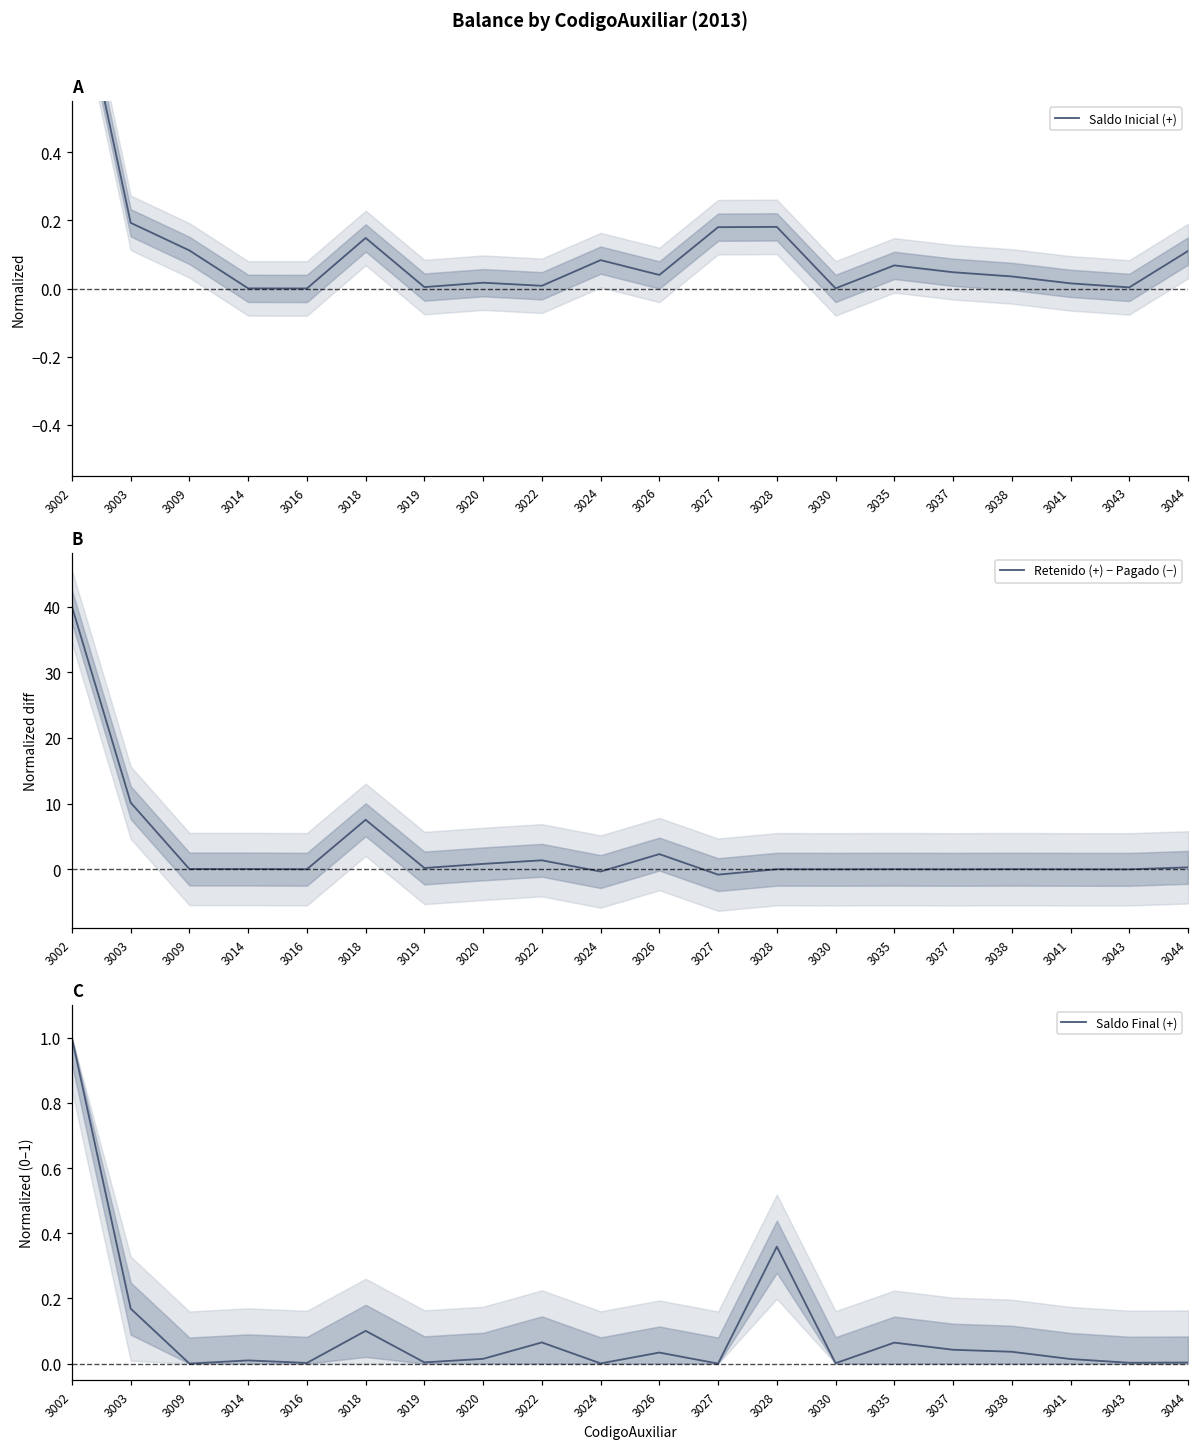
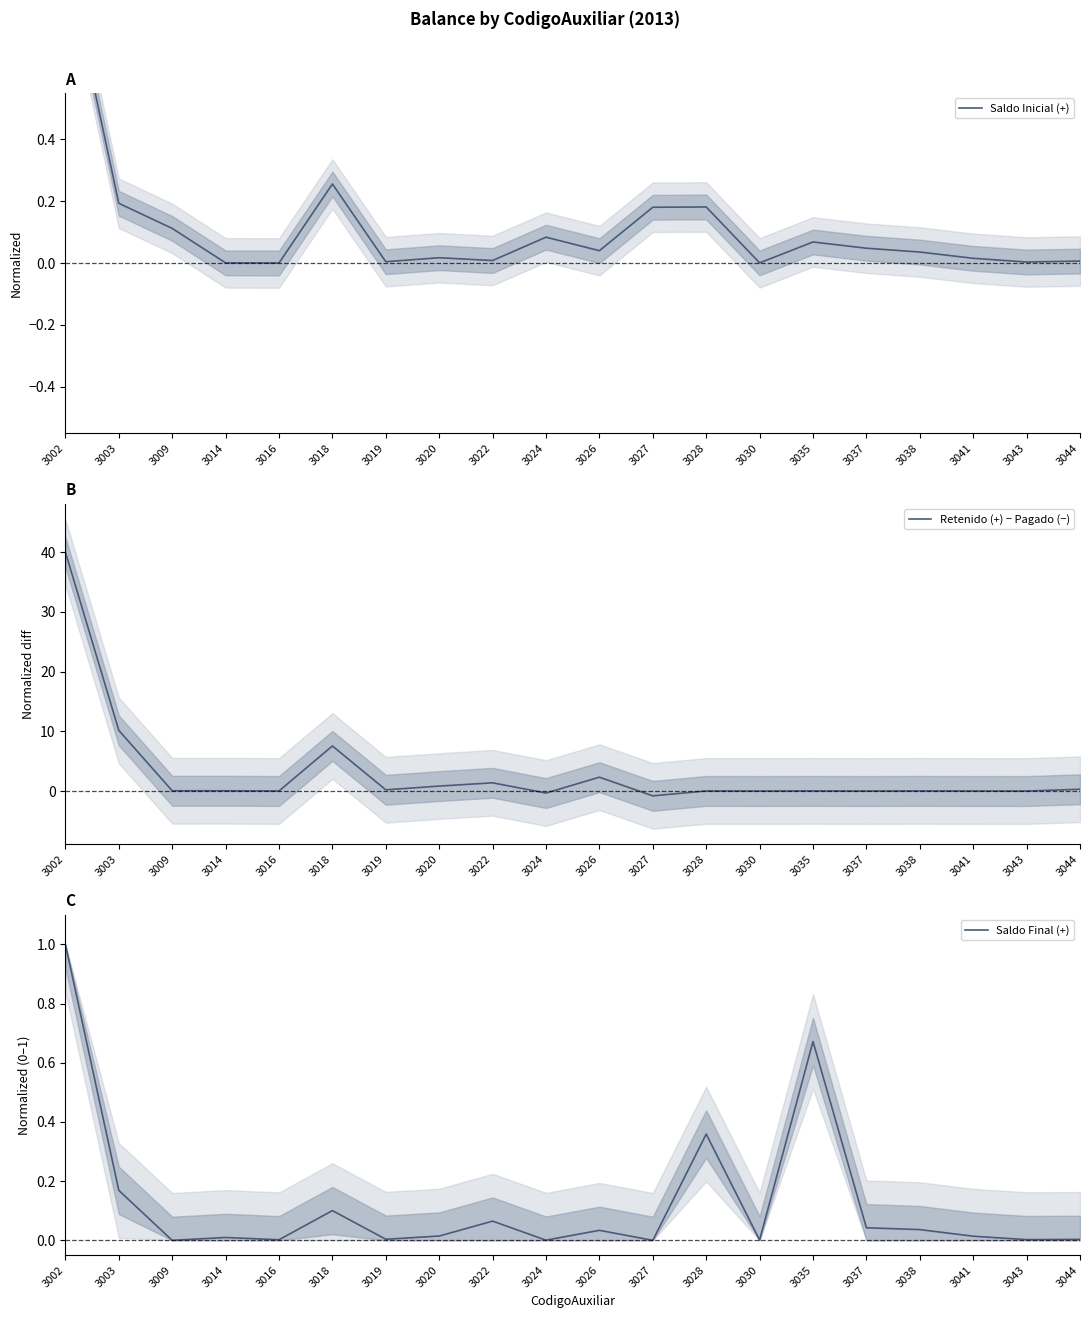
A, Saldo Inicial (+), 3018: 0.15 -> 0.26
A, Saldo Inicial (+), 3044: 0.11 -> 0.01
C, Saldo Final (+), 3035: 0.06 -> 0.67
